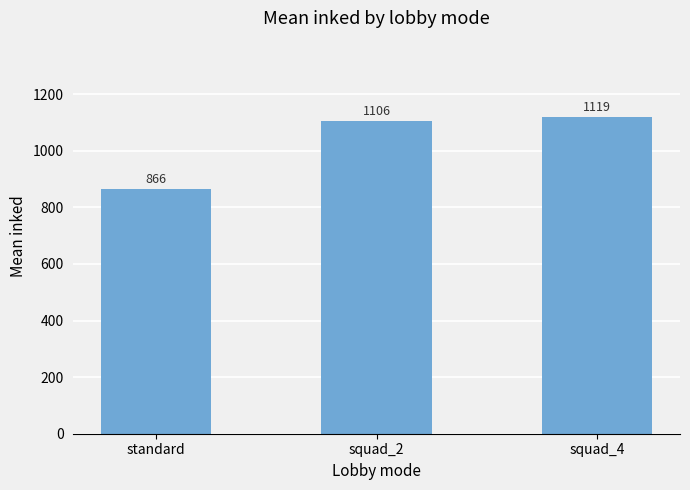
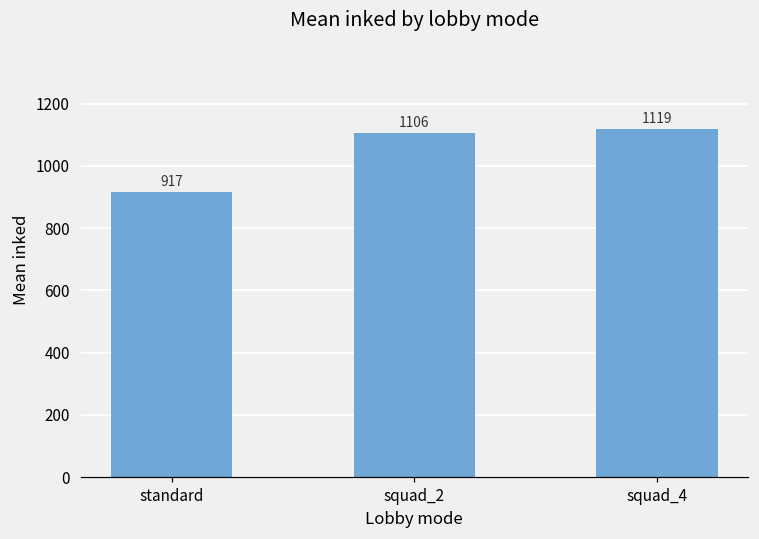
standard: 866 -> 917
